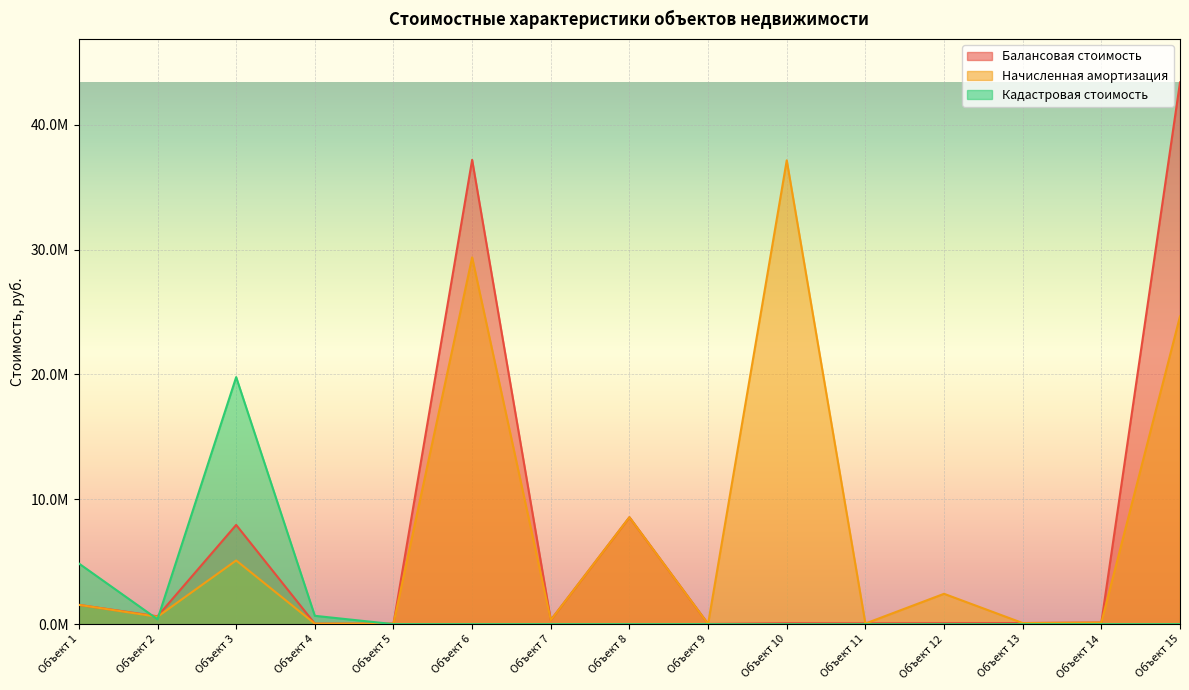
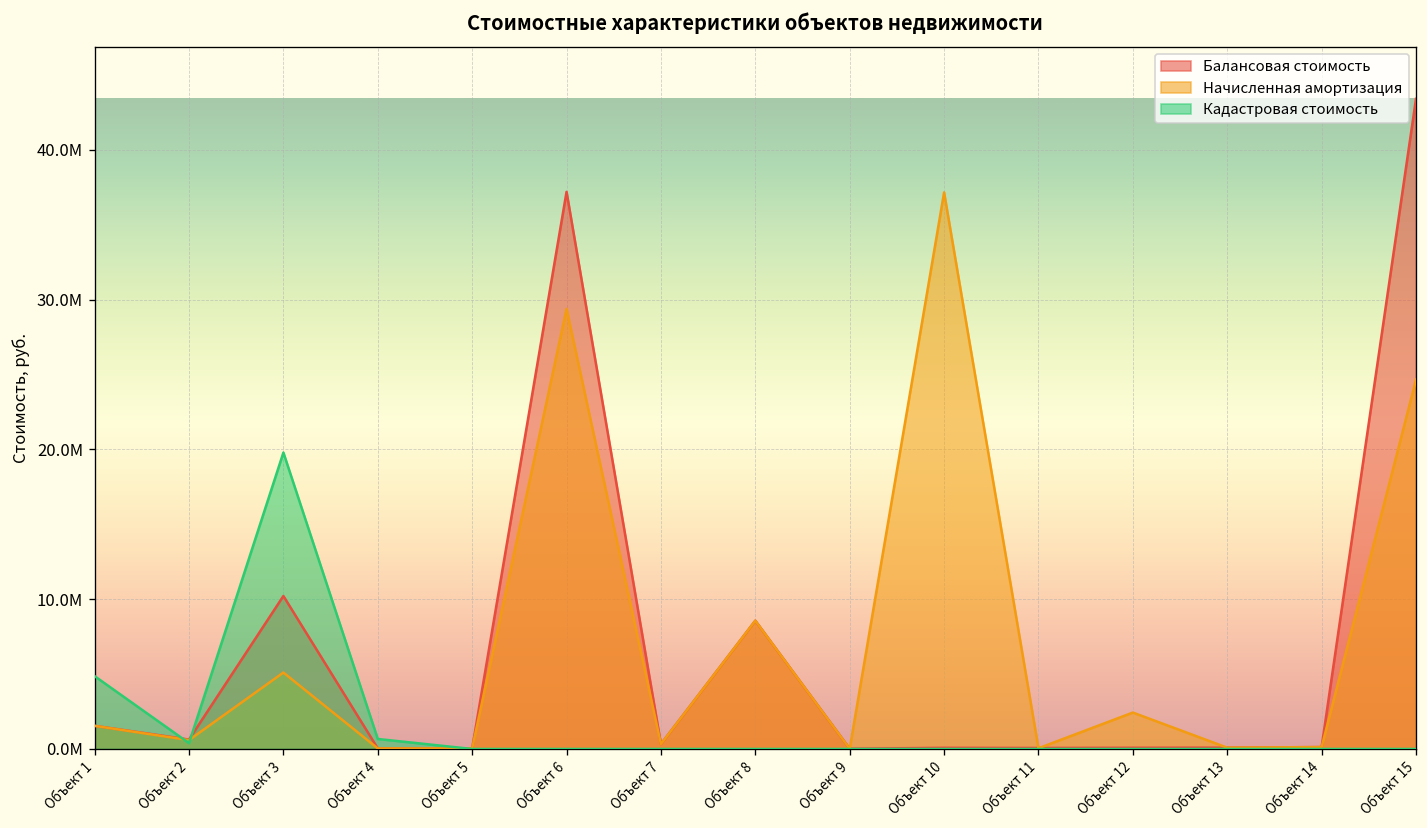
Балансовая стоимость, Объект 3: 7900000 -> 10200000
